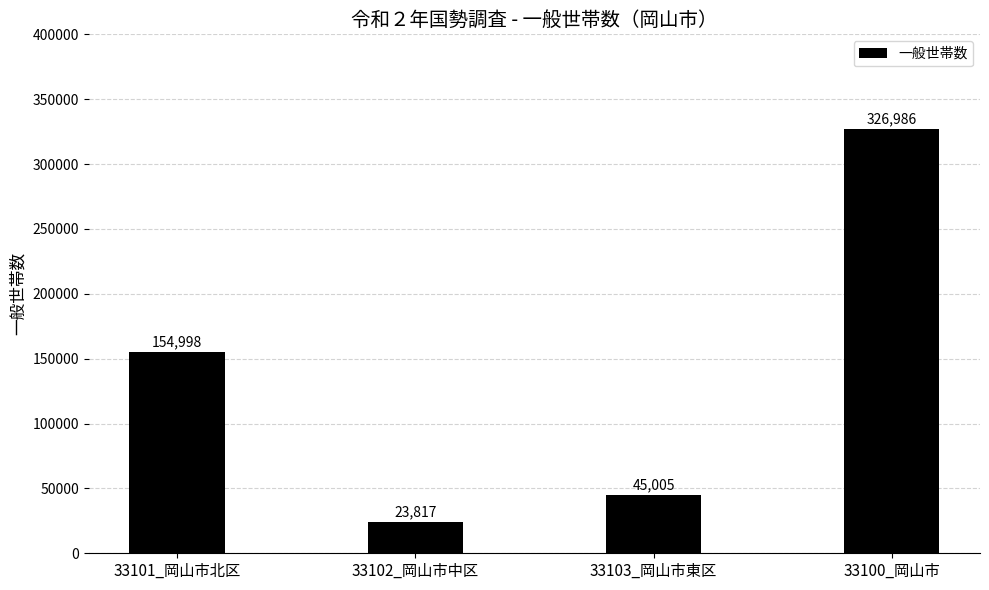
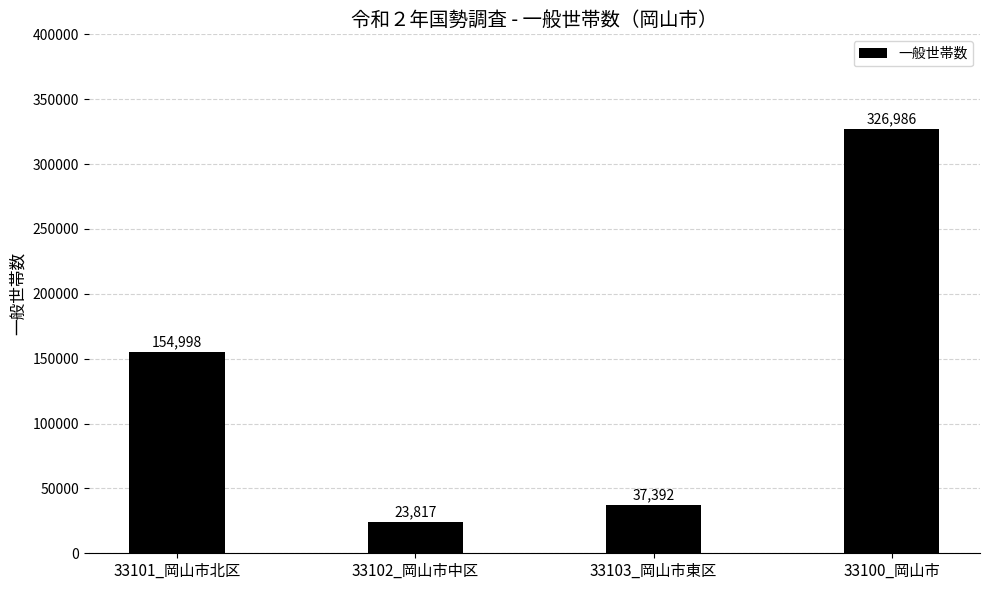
33103_岡山市東区: 45,005 -> 37,392
